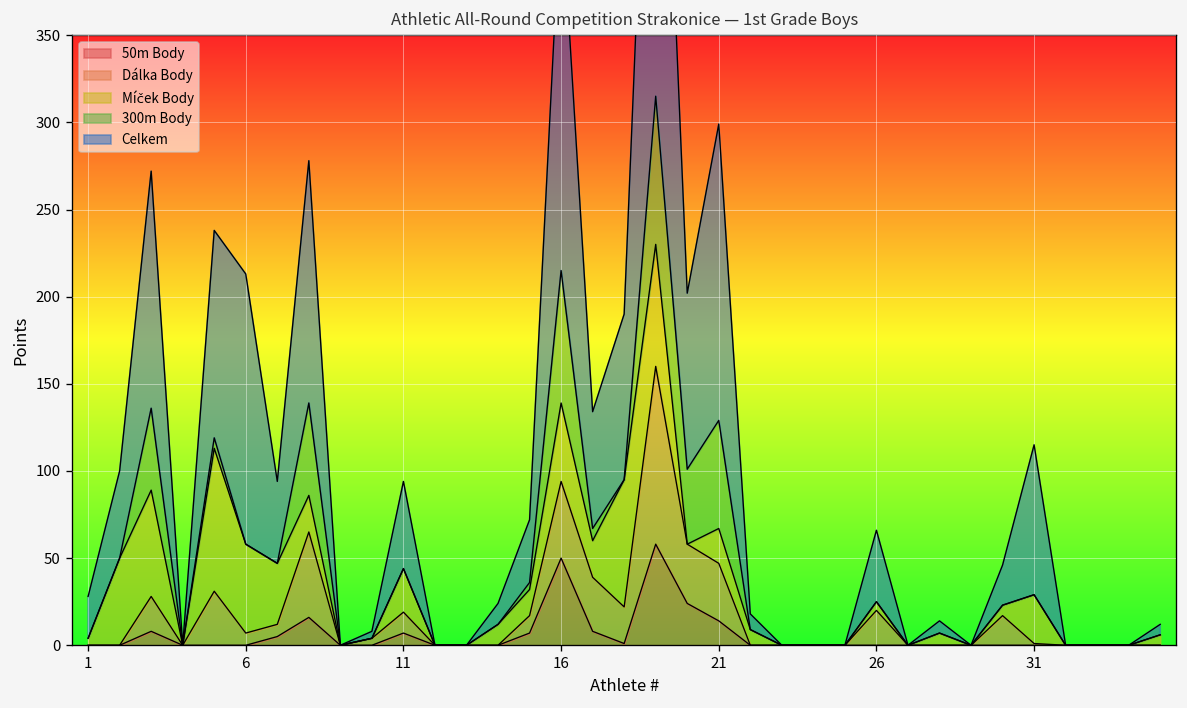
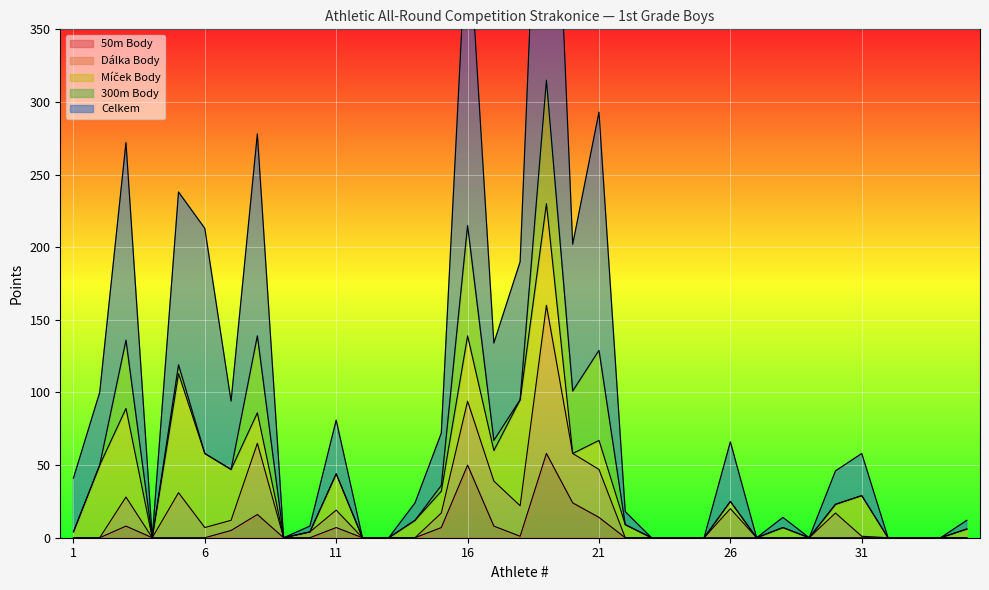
Celkem, 1: 24 -> 37
Celkem, 11: 50 -> 37
Celkem, 21: 170 -> 164
Celkem, 31: 86 -> 29
